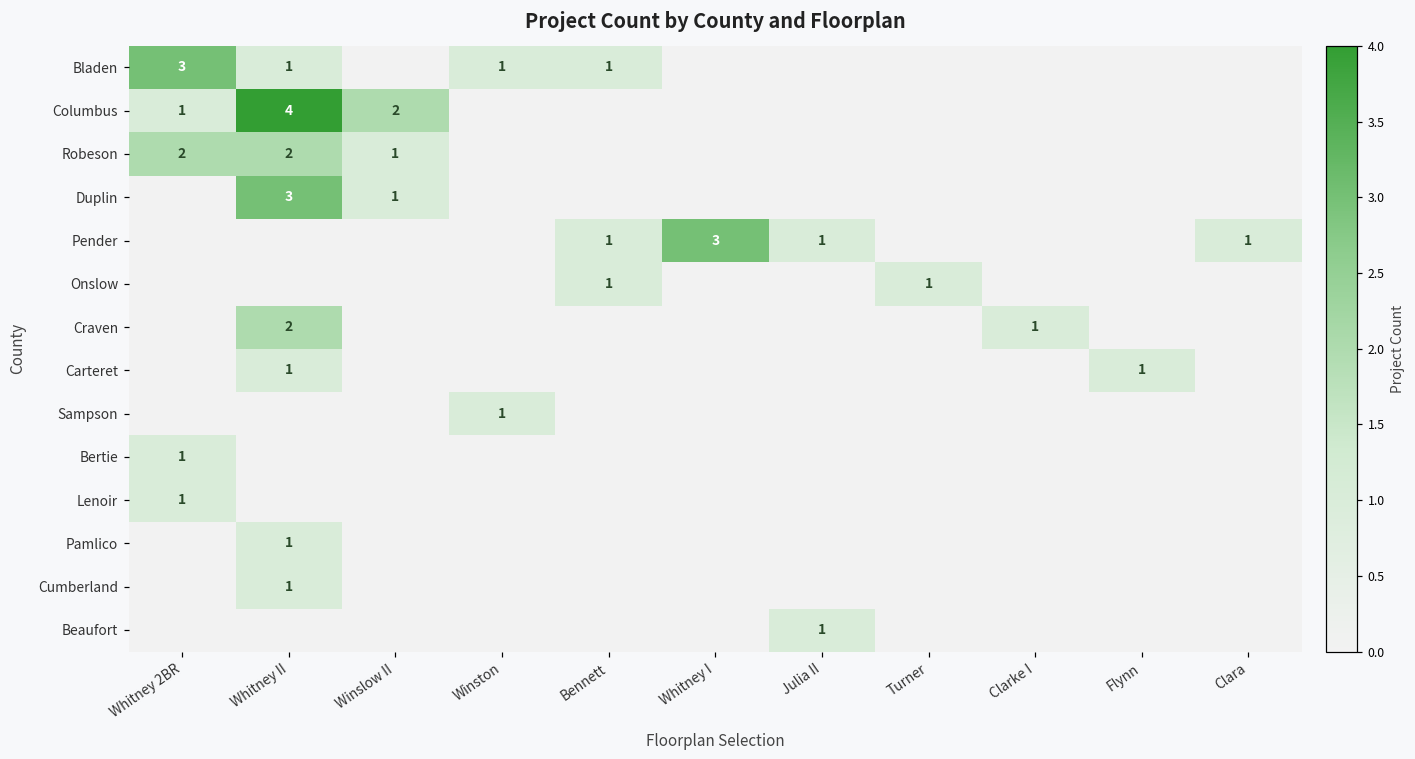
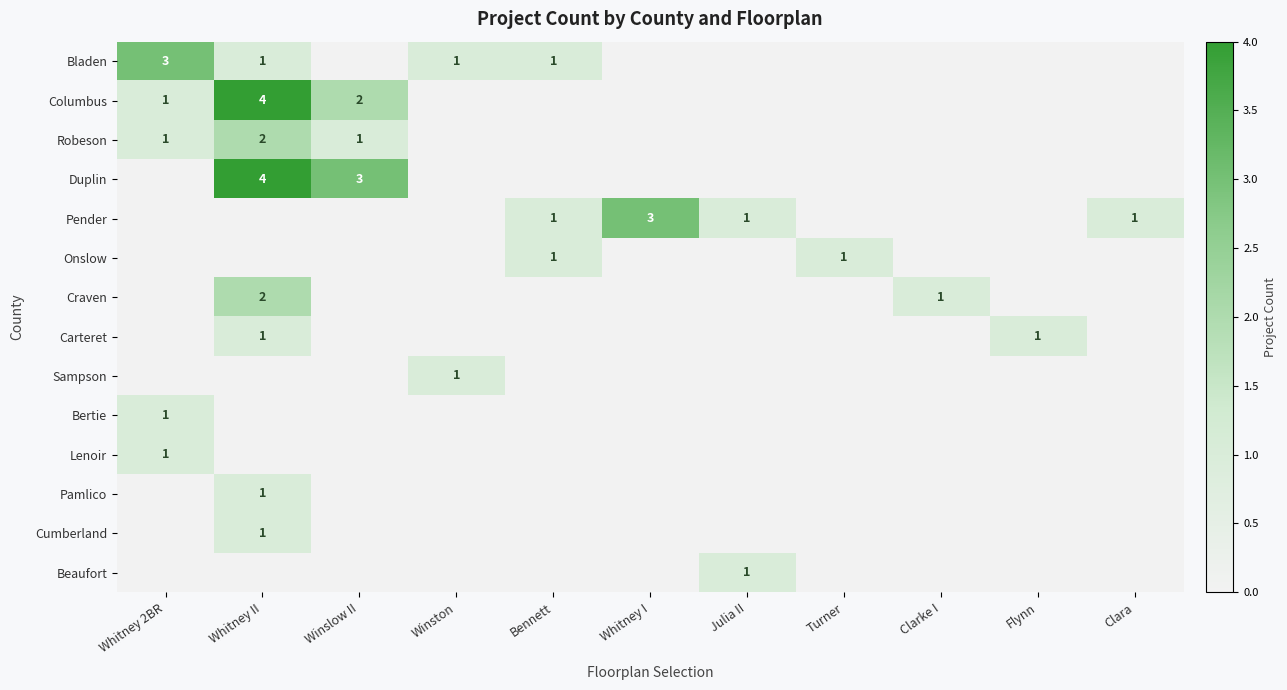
Robeson, Whitney 2BR: 2 -> 1
Duplin, Whitney II: 3 -> 4
Duplin, Winslow II: 1 -> 3
